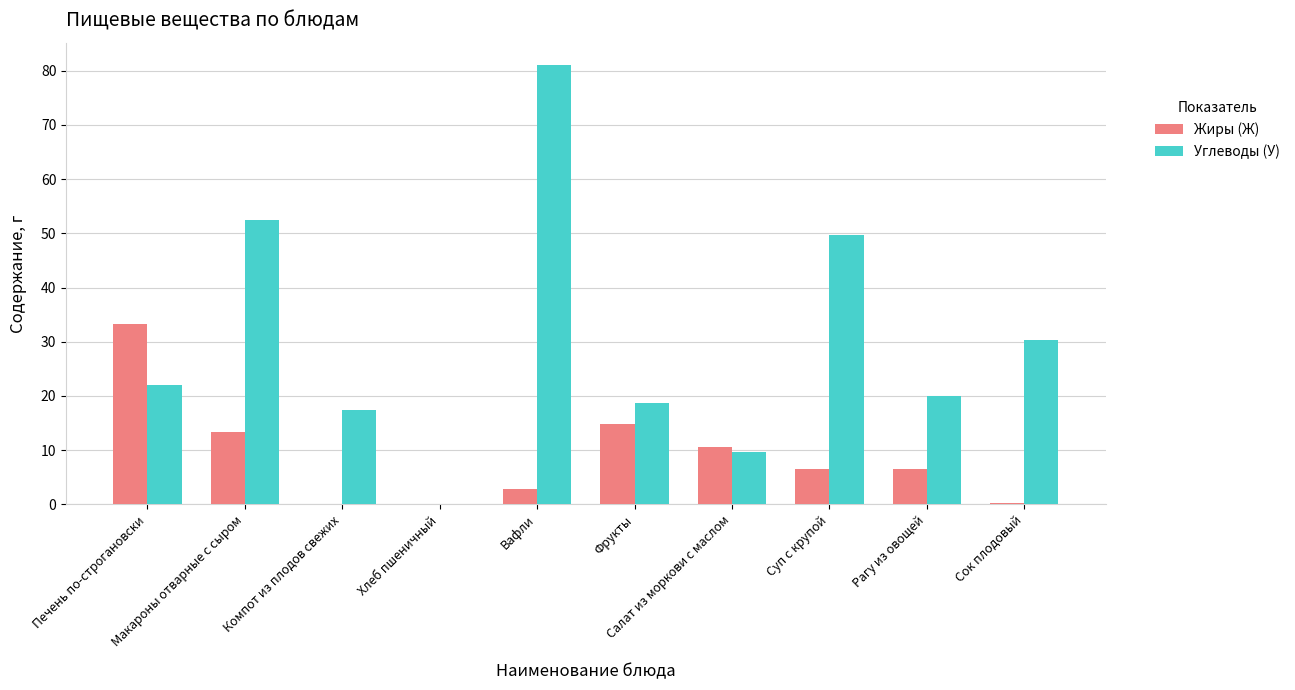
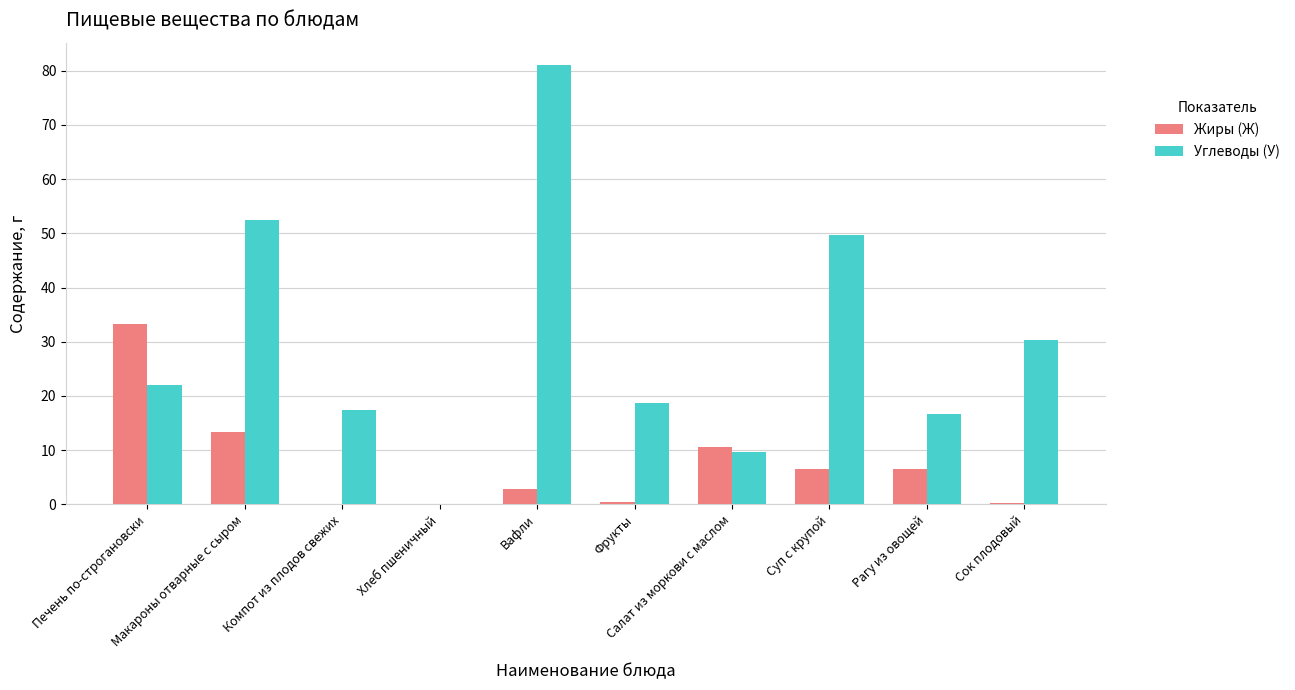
Жиры (Ж), Фрукты: 15 -> 1
Углеводы (У), Рагу из овощей: 20 -> 17
